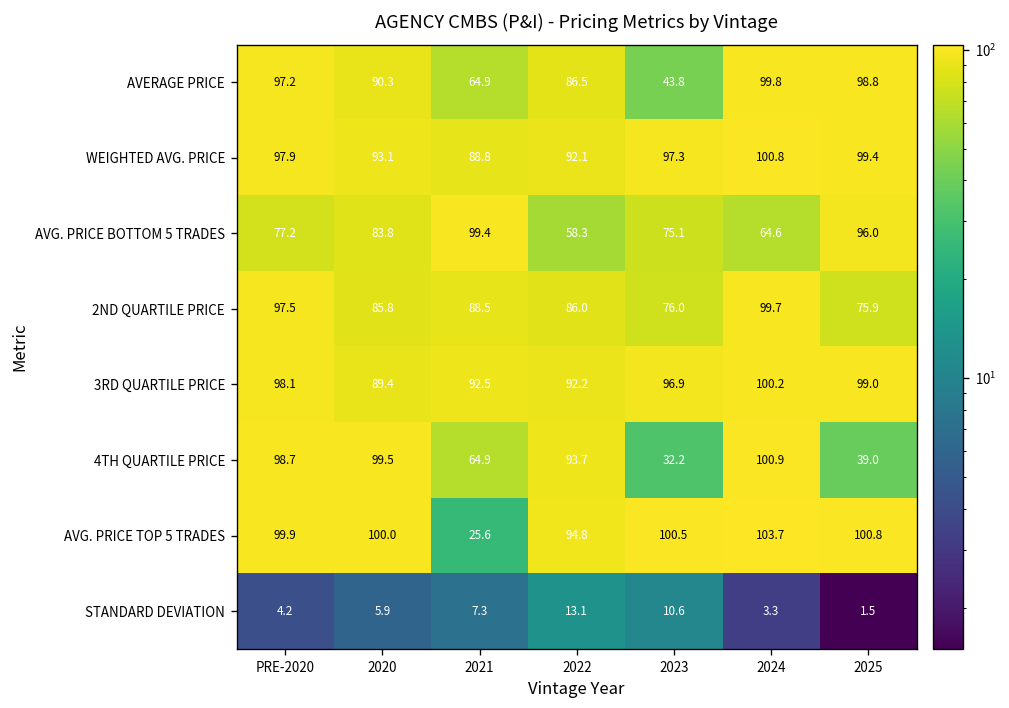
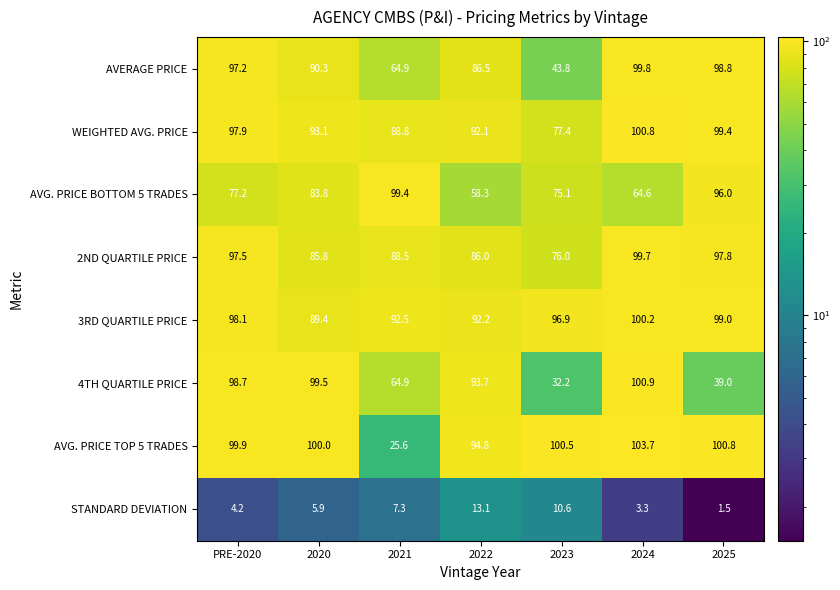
WEIGHTED AVG. PRICE, 2023: 97.3 -> 77.4
2ND QUARTILE PRICE, 2025: 75.9 -> 97.8
